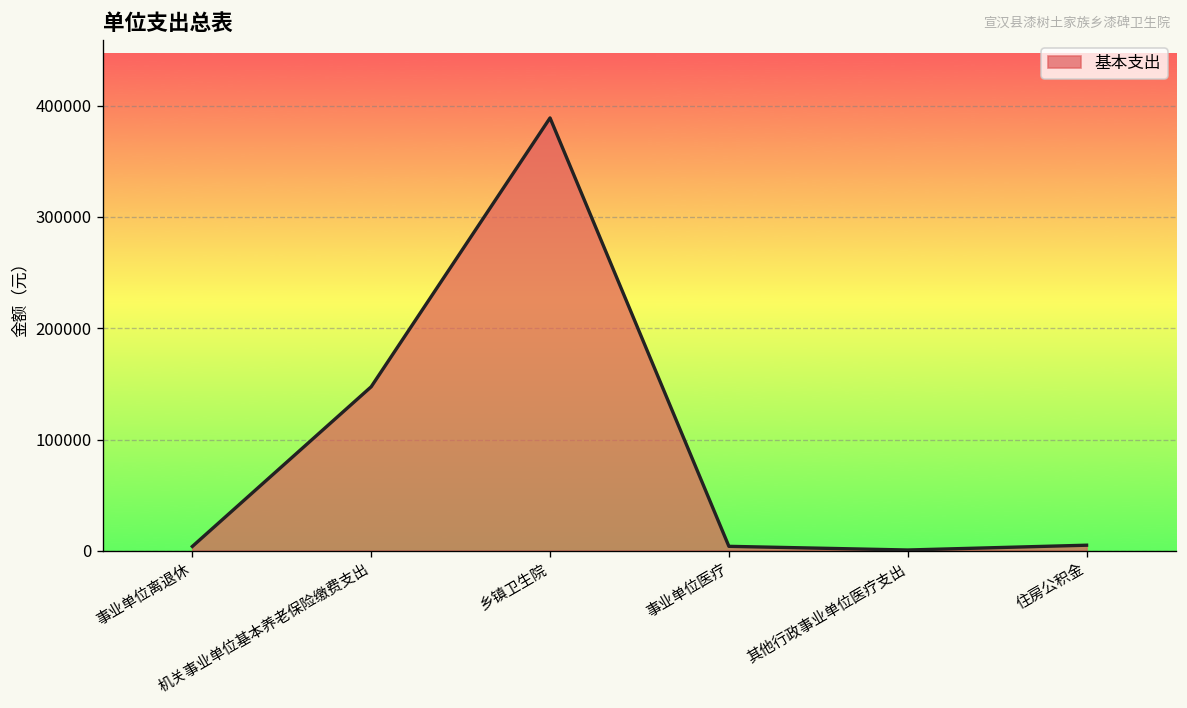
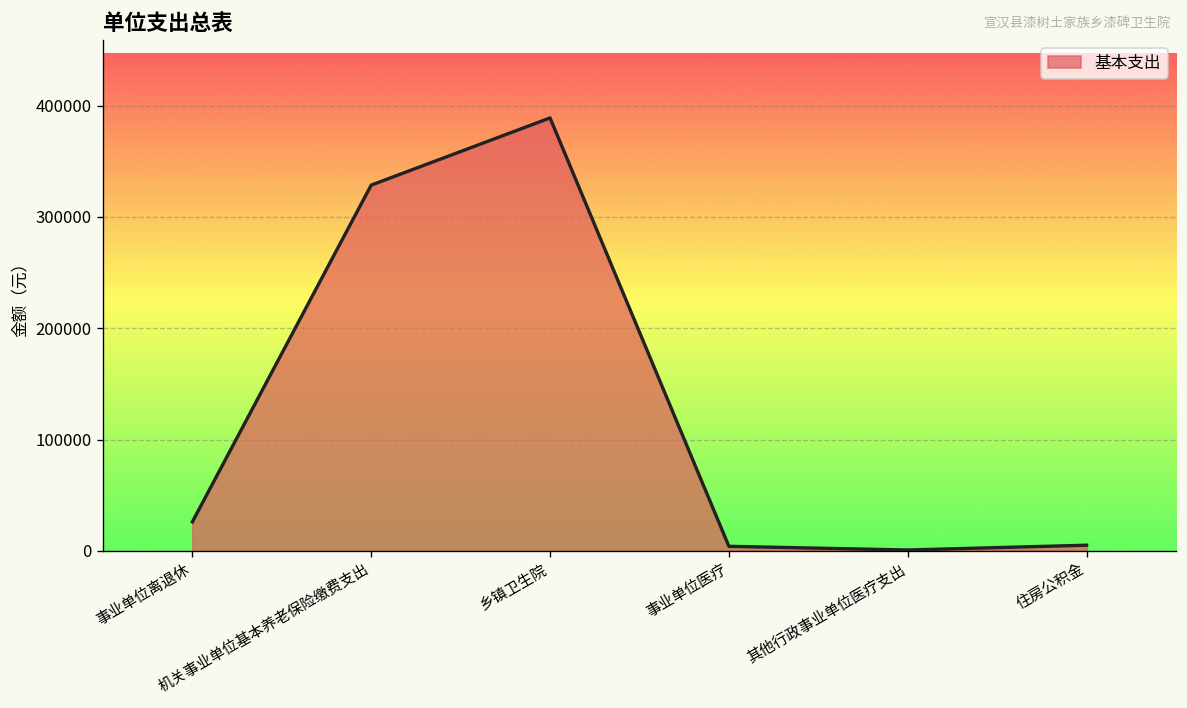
事业单位离退休: 0 -> 30000
机关事业单位基本养老保险缴费支出: 150000 -> 330000
